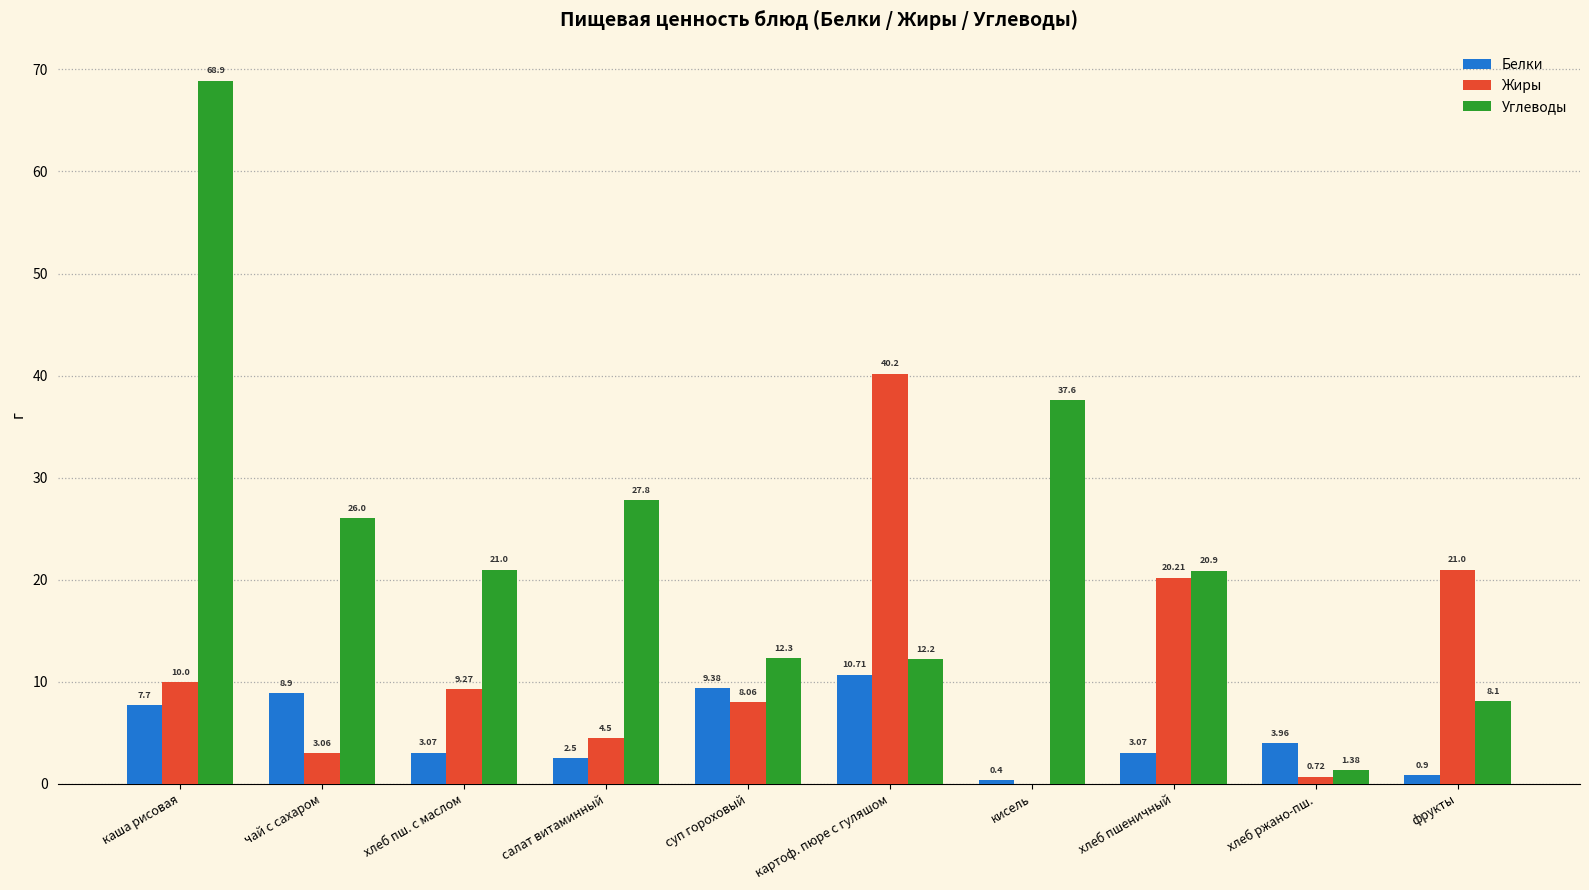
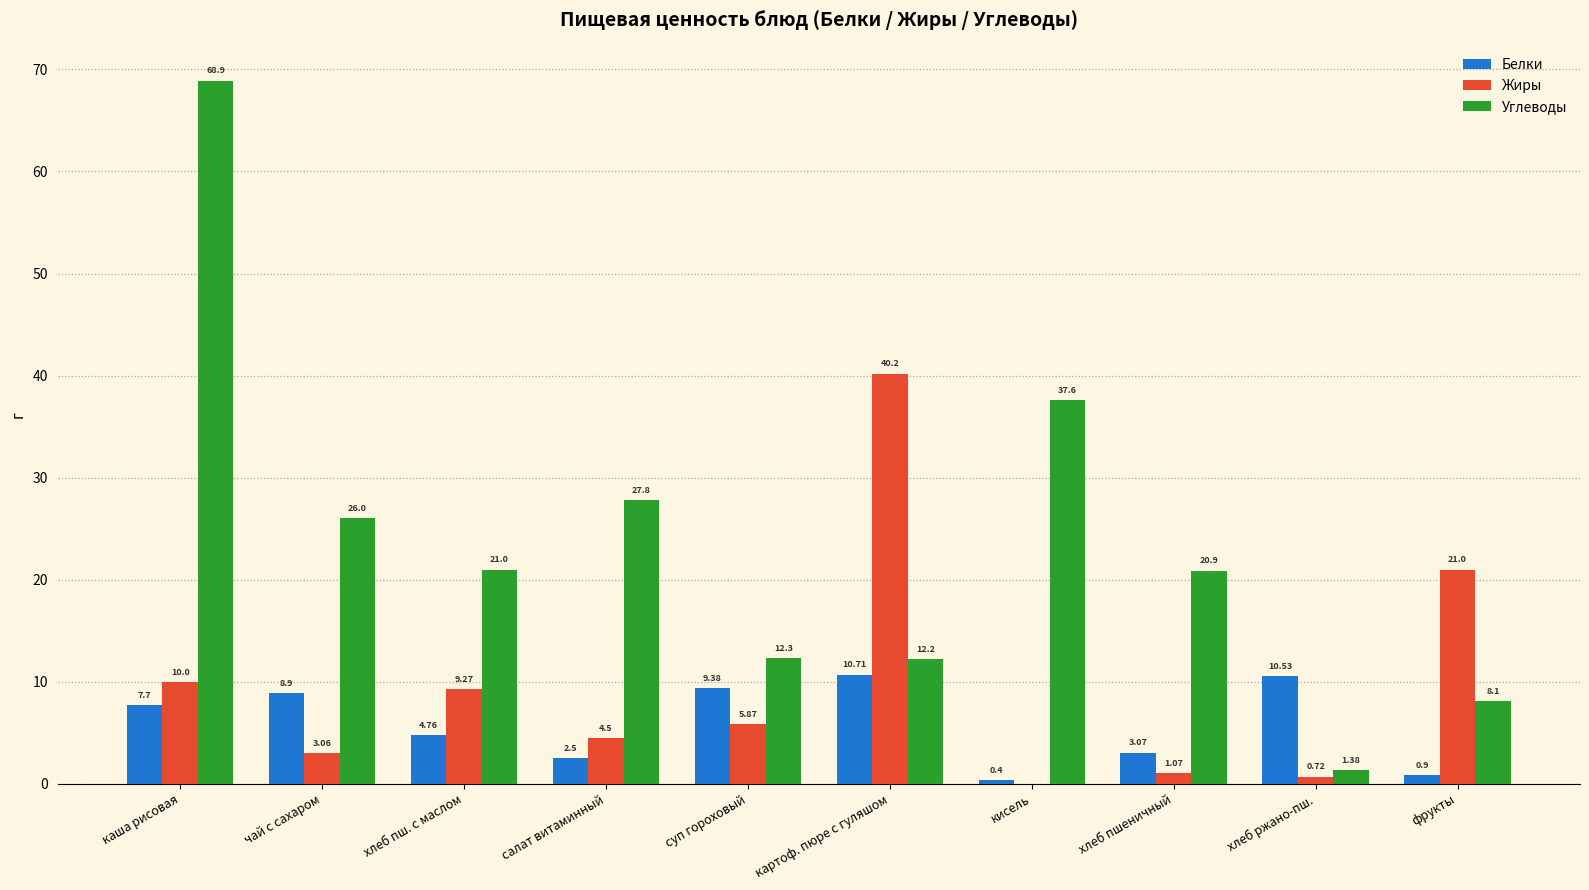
Белки, хлеб пш. с маслом: 3.07 -> 4.76
Жиры, суп гороховый: 8.06 -> 5.87
Жиры, хлеб пшеничный: 20.21 -> 1.07
Белки, хлеб ржано-пш.: 3.96 -> 10.53
